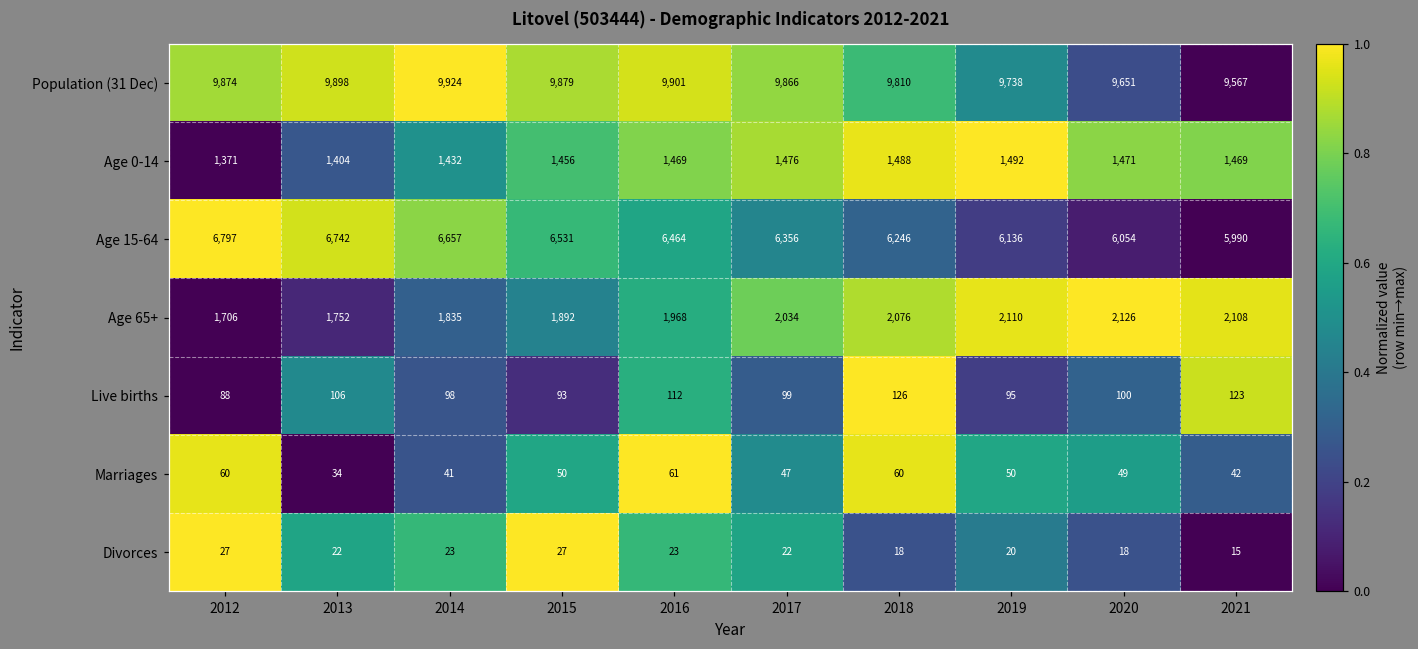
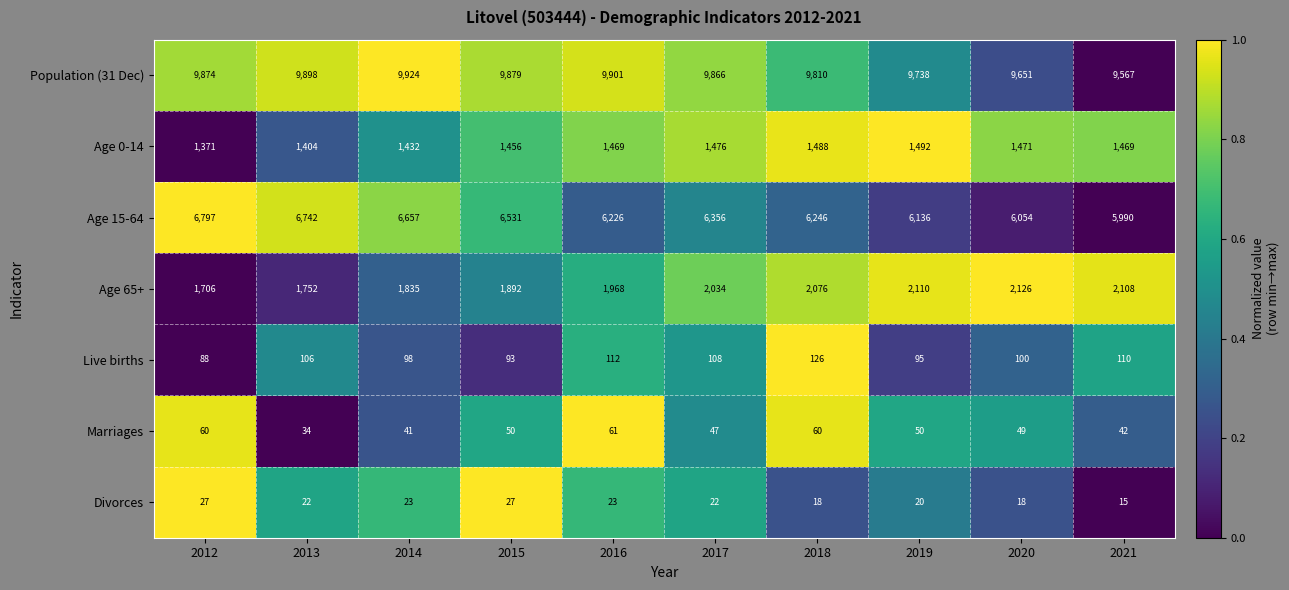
Age 15-64, 2016: 6,464 -> 6,226
Live births, 2017: 99 -> 108
Live births, 2021: 123 -> 110
